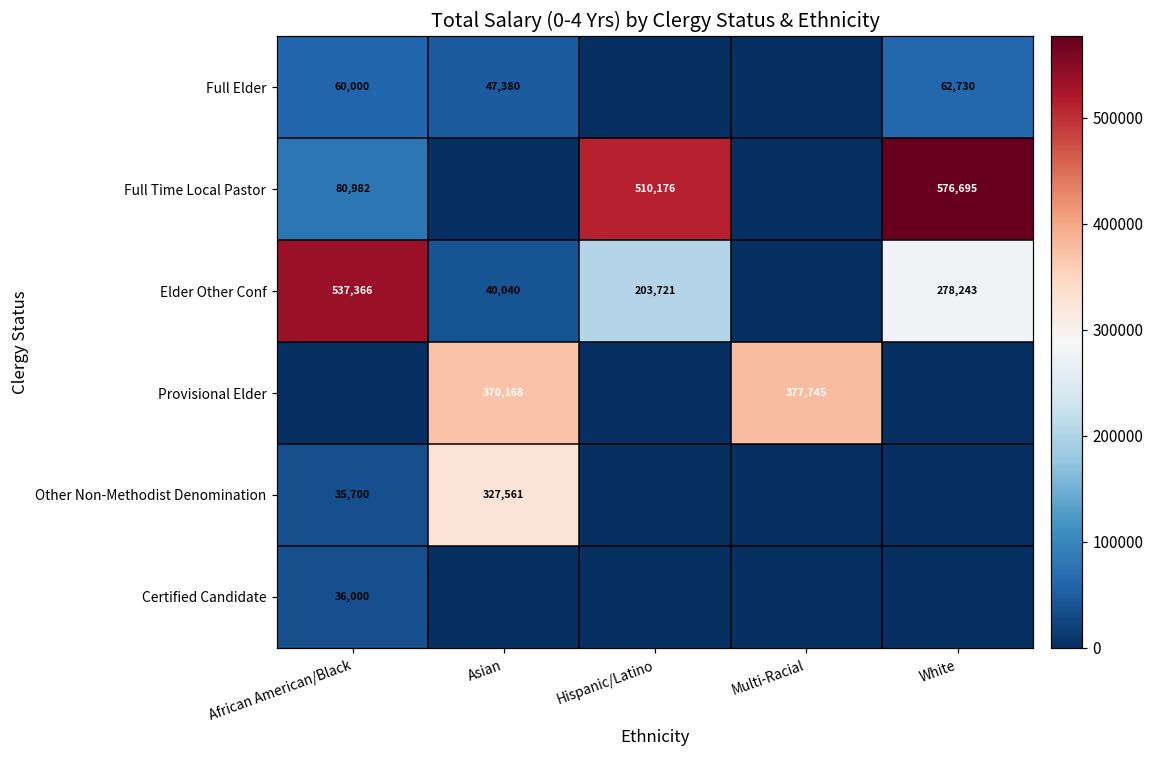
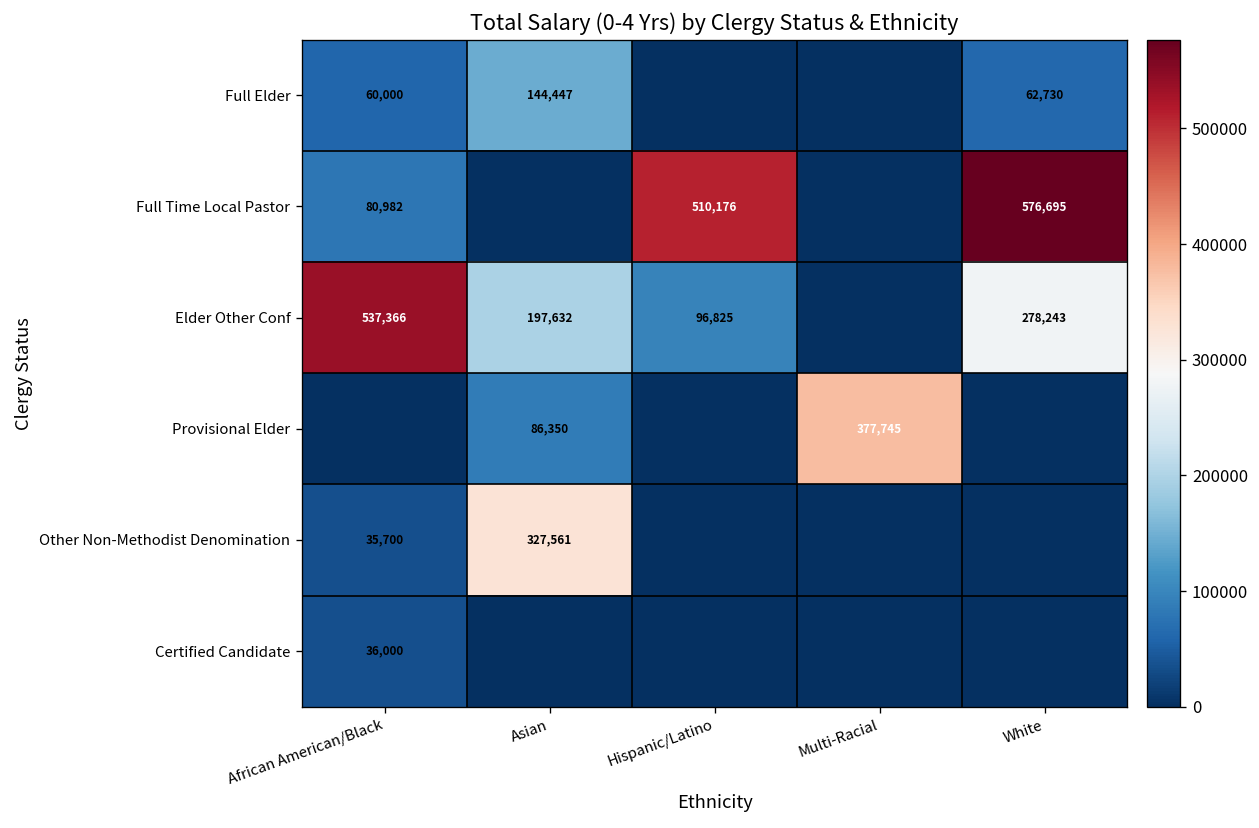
Full Elder, Asian: 47,380 -> 144,447
Elder Other Conf, Asian: 40,040 -> 197,632
Elder Other Conf, Hispanic/Latino: 203,721 -> 96,825
Provisional Elder, Asian: 370,168 -> 86,350
